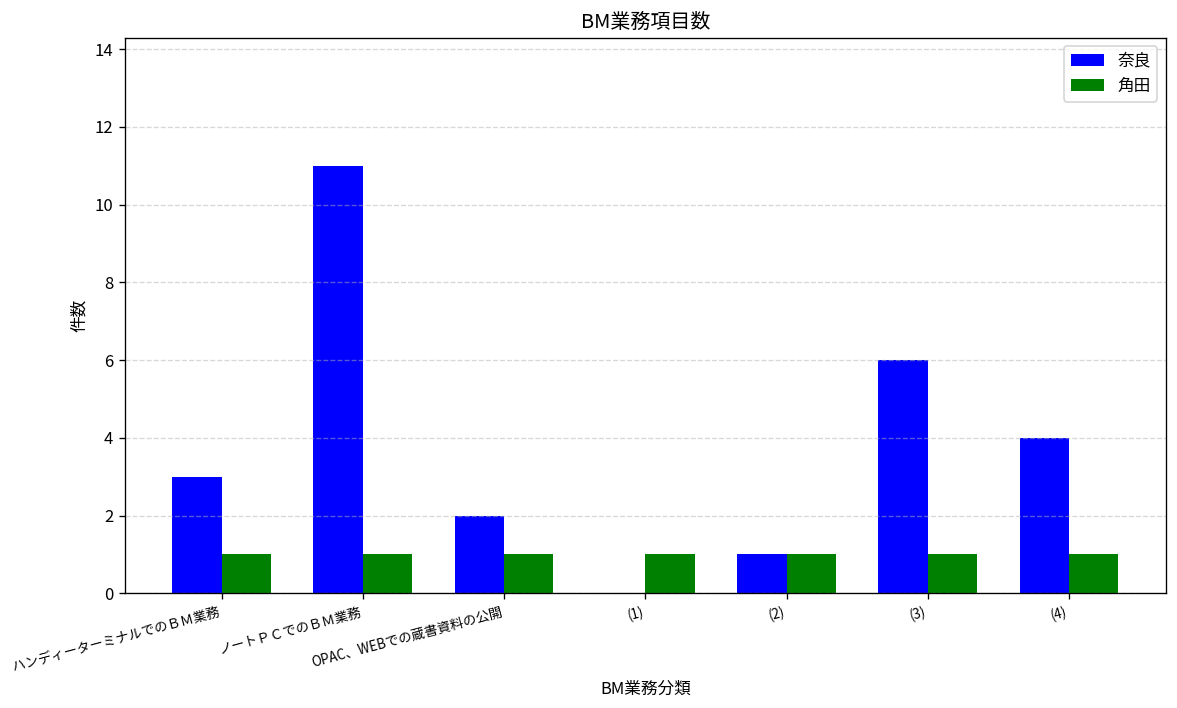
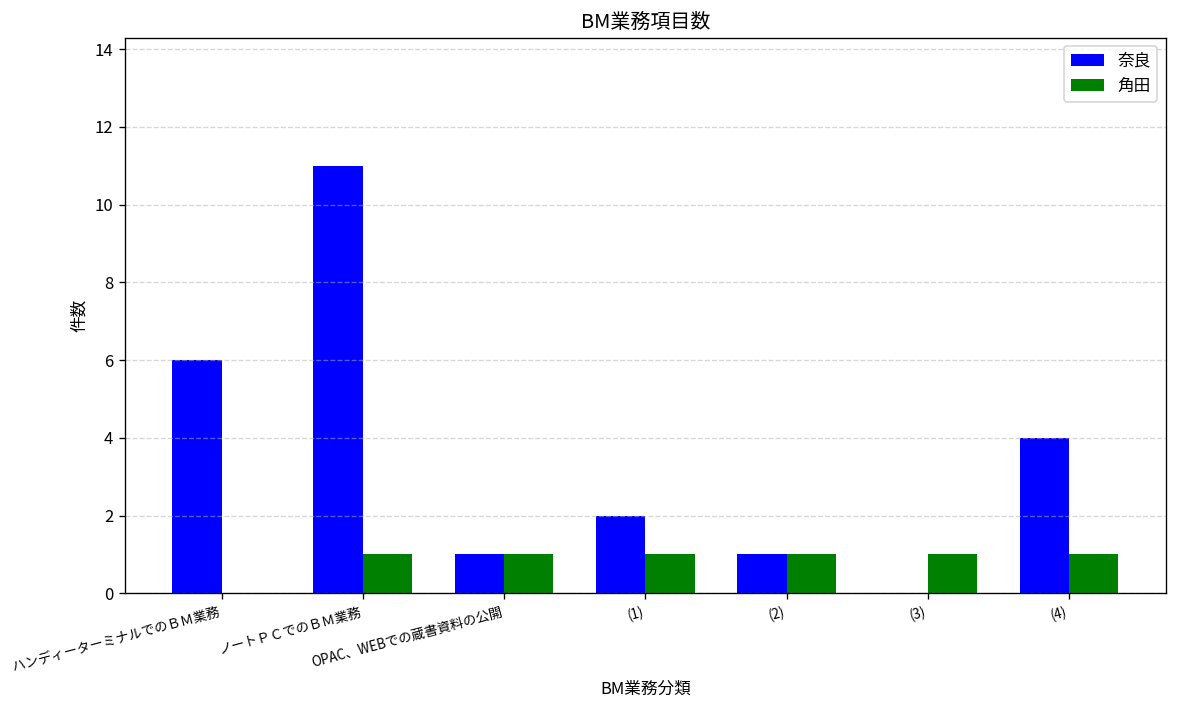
奈良, ハンディーターミナルでのＢＭ業務: 3 -> 6
角田, ハンディーターミナルでのＢＭ業務: 1 -> 0
奈良, OPAC、WEBでの蔵書資料の公開: 2 -> 1
奈良, (1): 0 -> 2
奈良, (3): 6 -> 0
